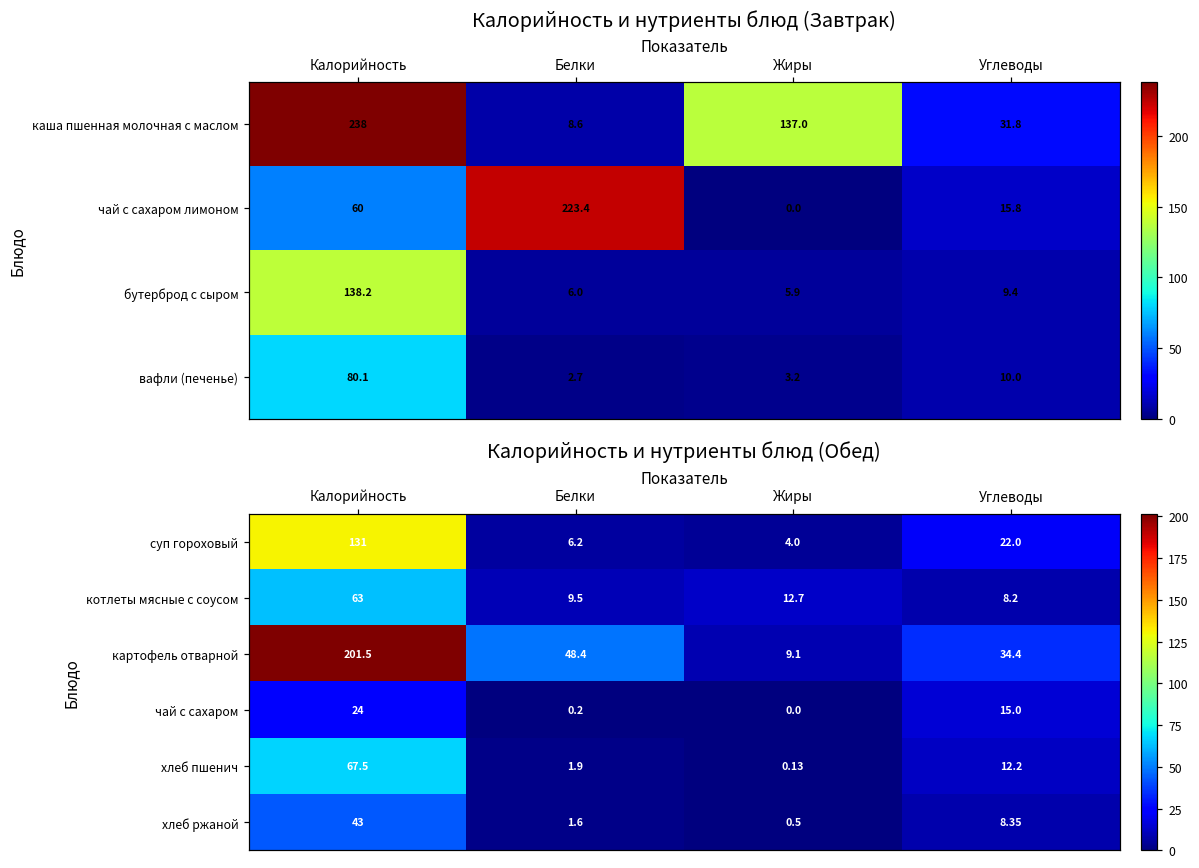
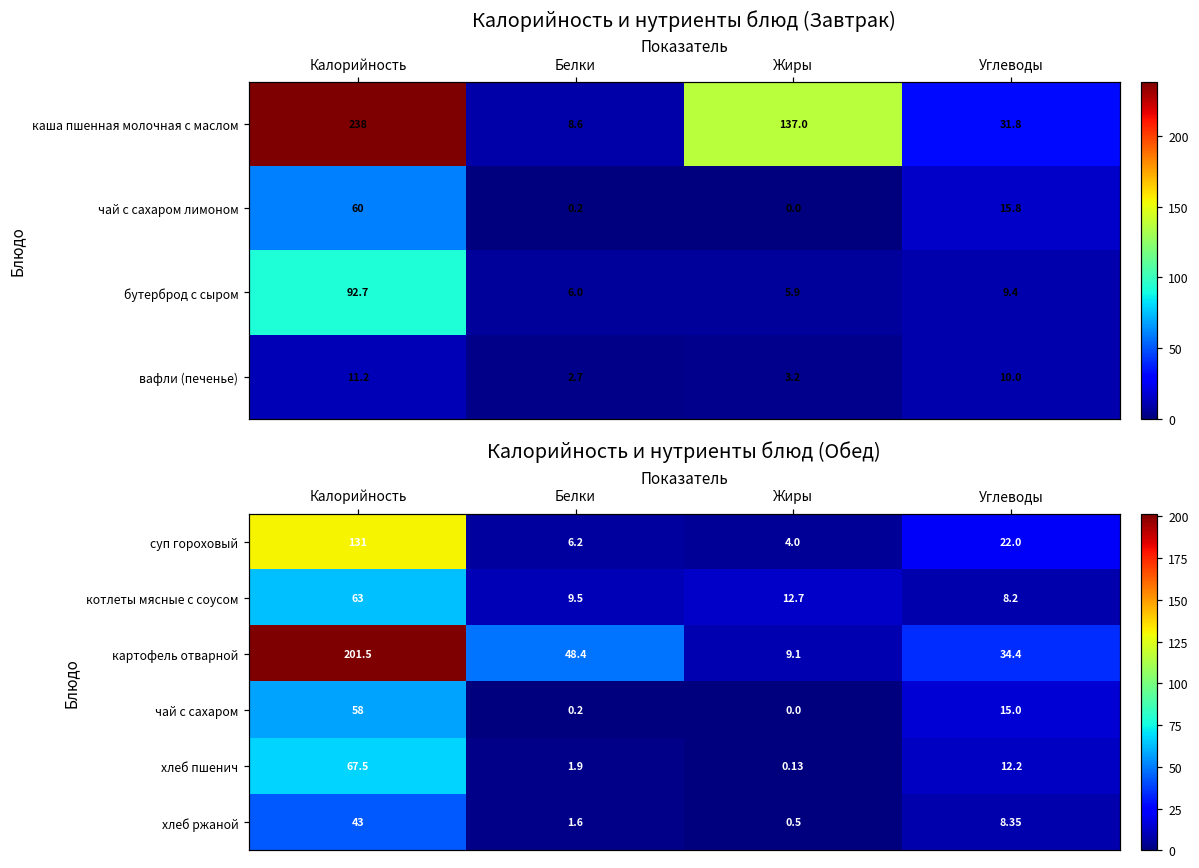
Калорийность и нутриенты блюд (Завтрак), чай с сахаром лимоном, Белки: 223.4 -> 0.2
Калорийность и нутриенты блюд (Завтрак), бутерброд с сыром, Калорийность: 138.2 -> 92.7
Калорийность и нутриенты блюд (Завтрак), вафли (печенье), Калорийность: 80.1 -> 11.2
Калорийность и нутриенты блюд (Обед), чай с сахаром, Калорийность: 24 -> 58
